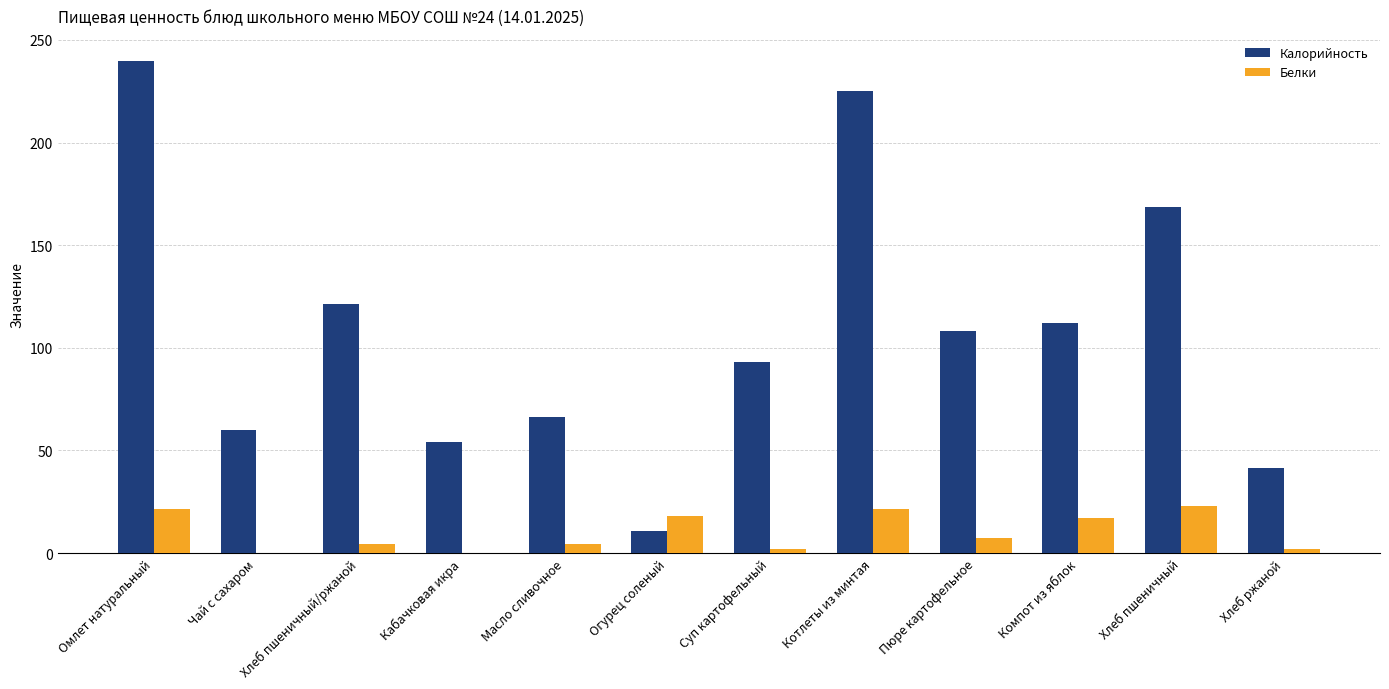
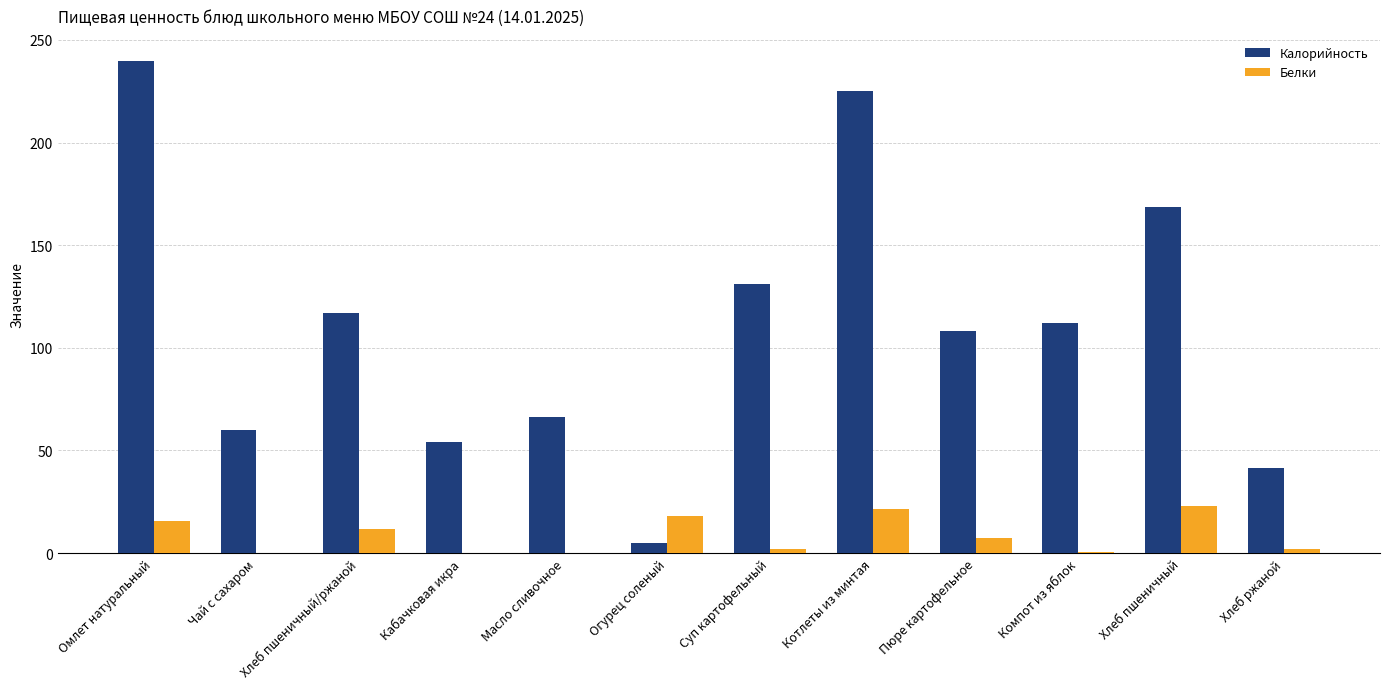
Белки, Омлет натуральный: 21 -> 16
Калорийность, Хлеб пшеничный/ржаной: 122 -> 117
Белки, Хлеб пшеничный/ржаной: 4 -> 12
Белки, Масло сливочное: 4 -> 0
Калорийность, Огурец соленый: 11 -> 5
Калорийность, Суп картофельный: 93 -> 131
Белки, Компот из яблок: 17 -> 0
